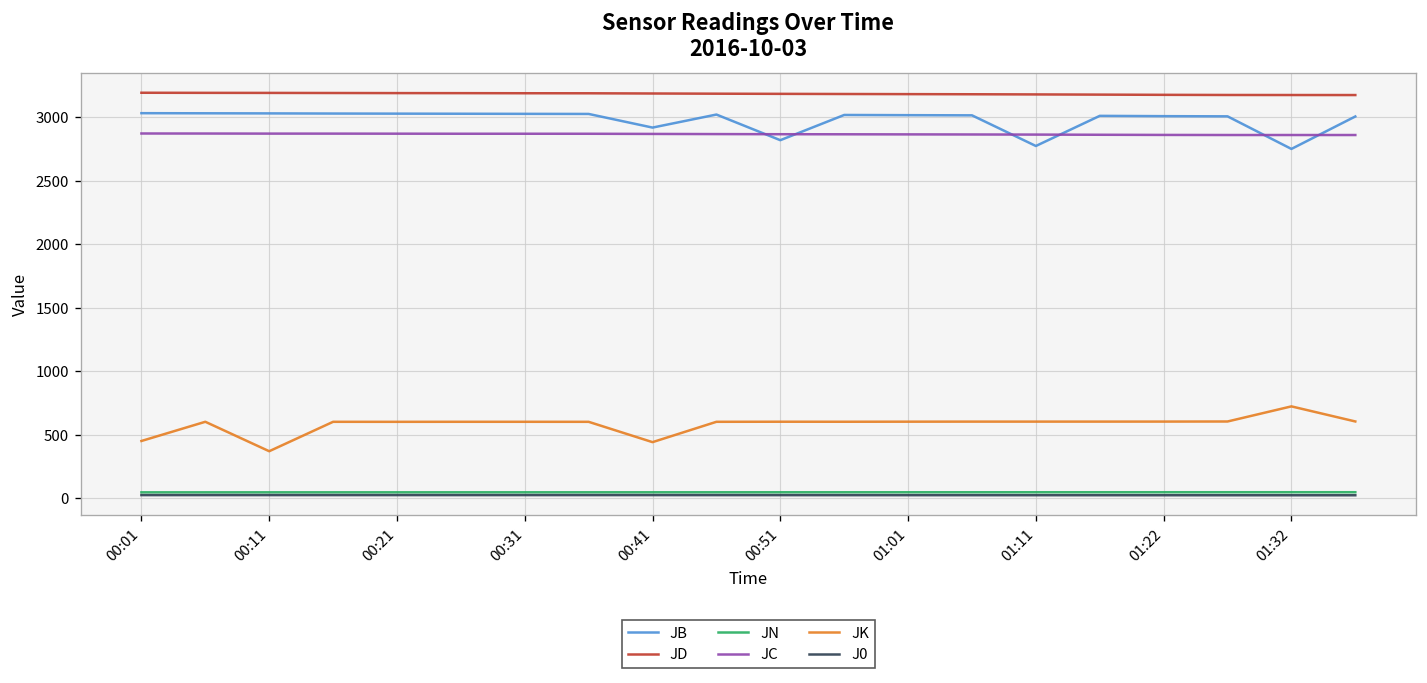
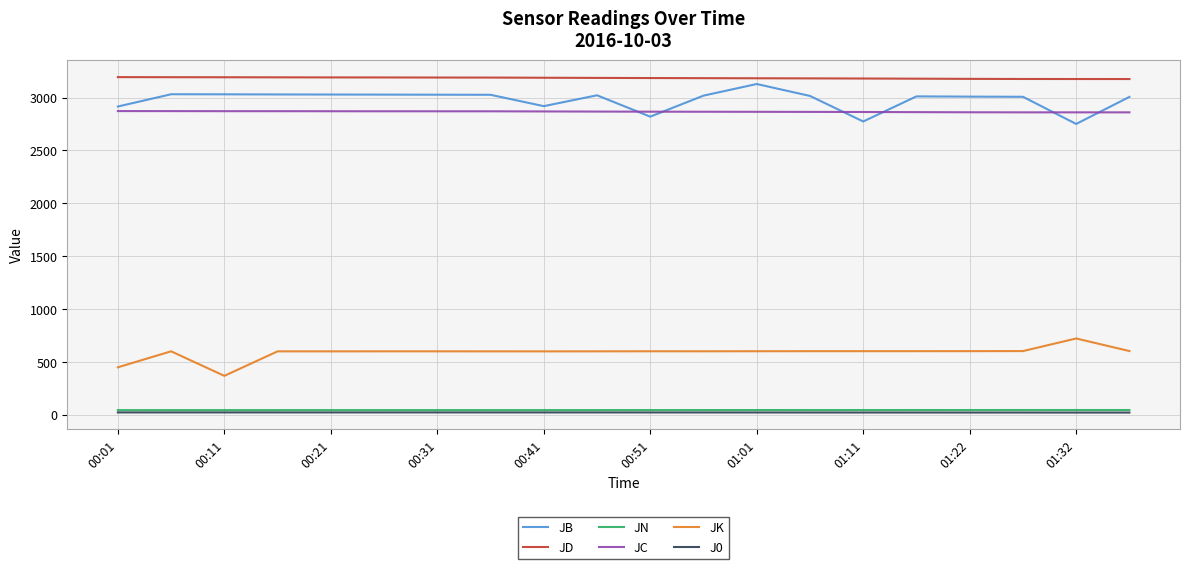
JB, 00:01: 3030 -> 2920
JK, 00:41: 440 -> 600
JB, 01:01: 3020 -> 3130
